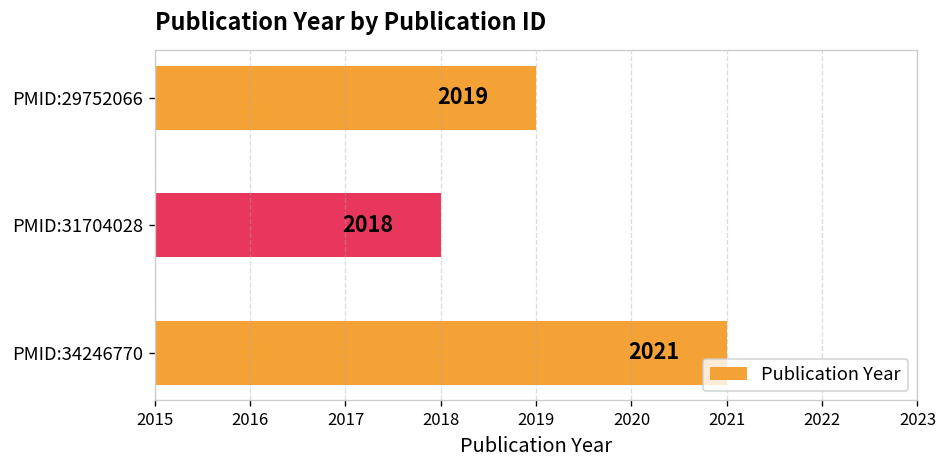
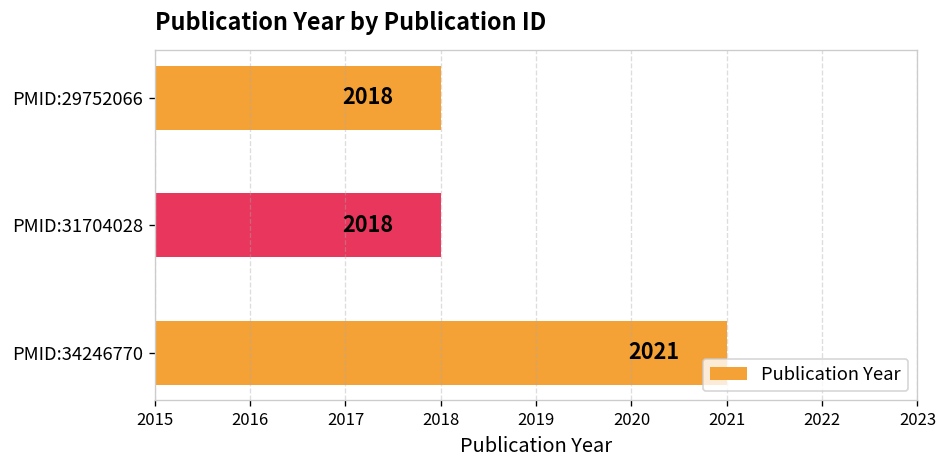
PMID:29752066: 2019 -> 2018
